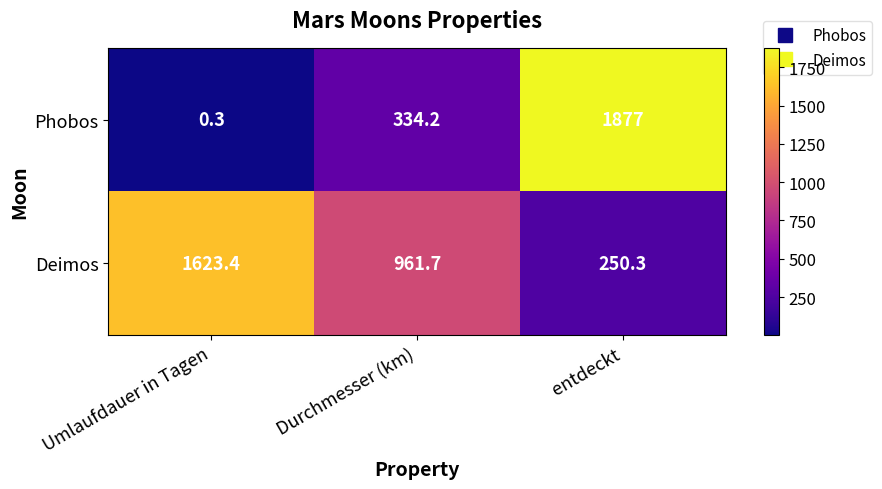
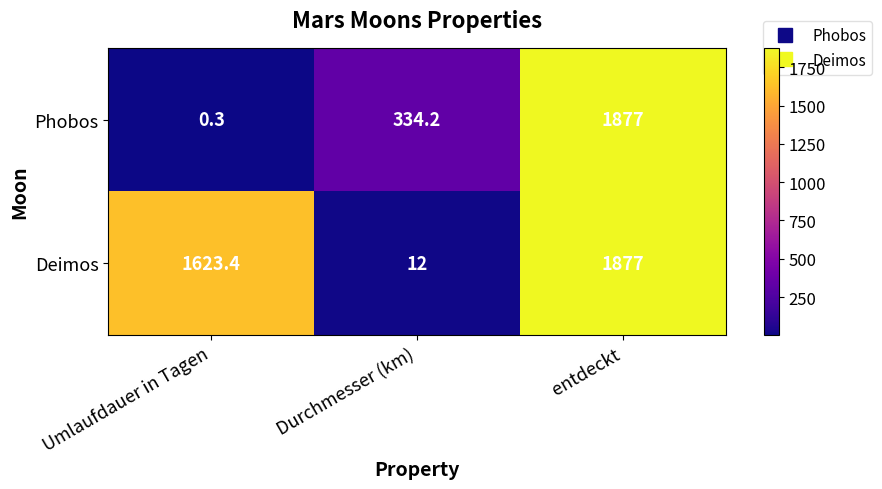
Deimos, Durchmesser (km): 961.7 -> 12
Deimos, entdeckt: 250.3 -> 1877
